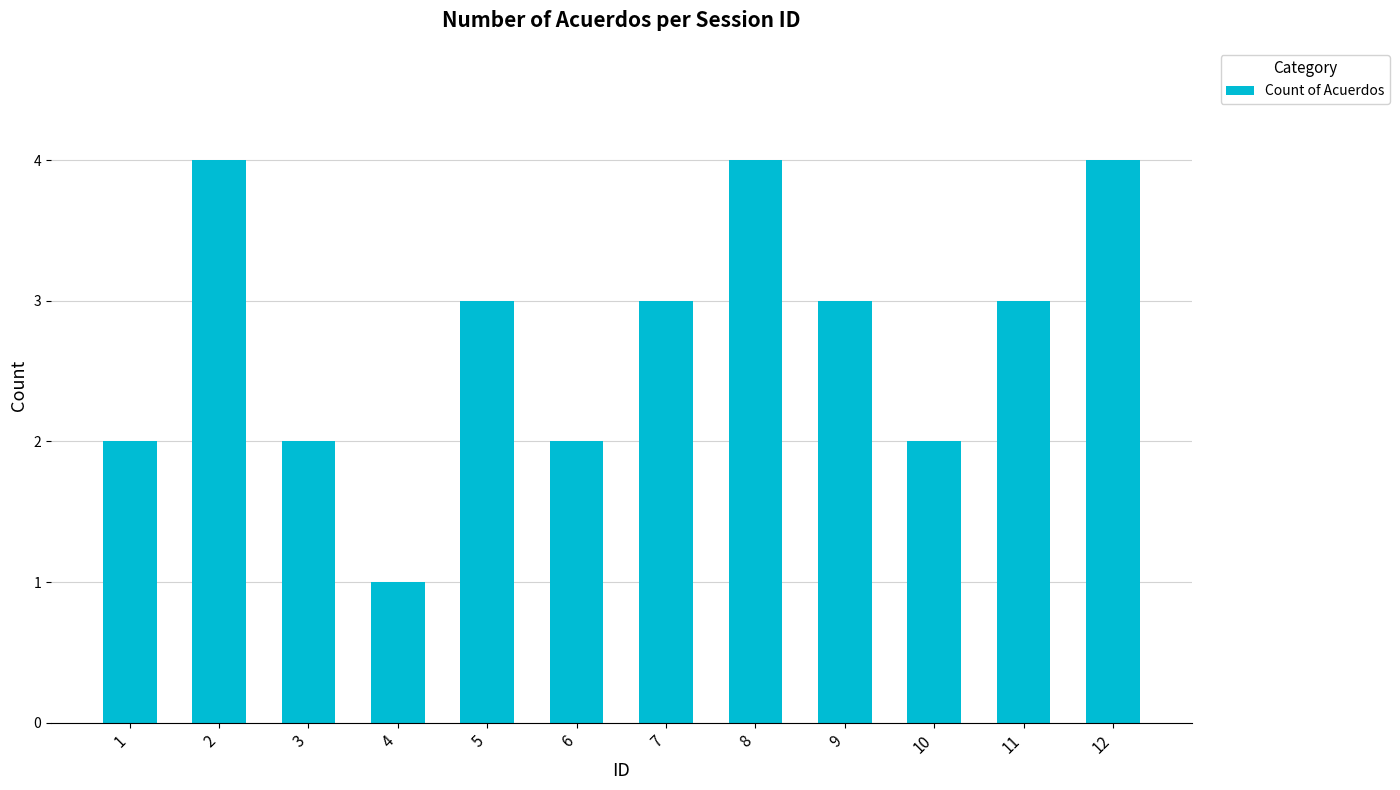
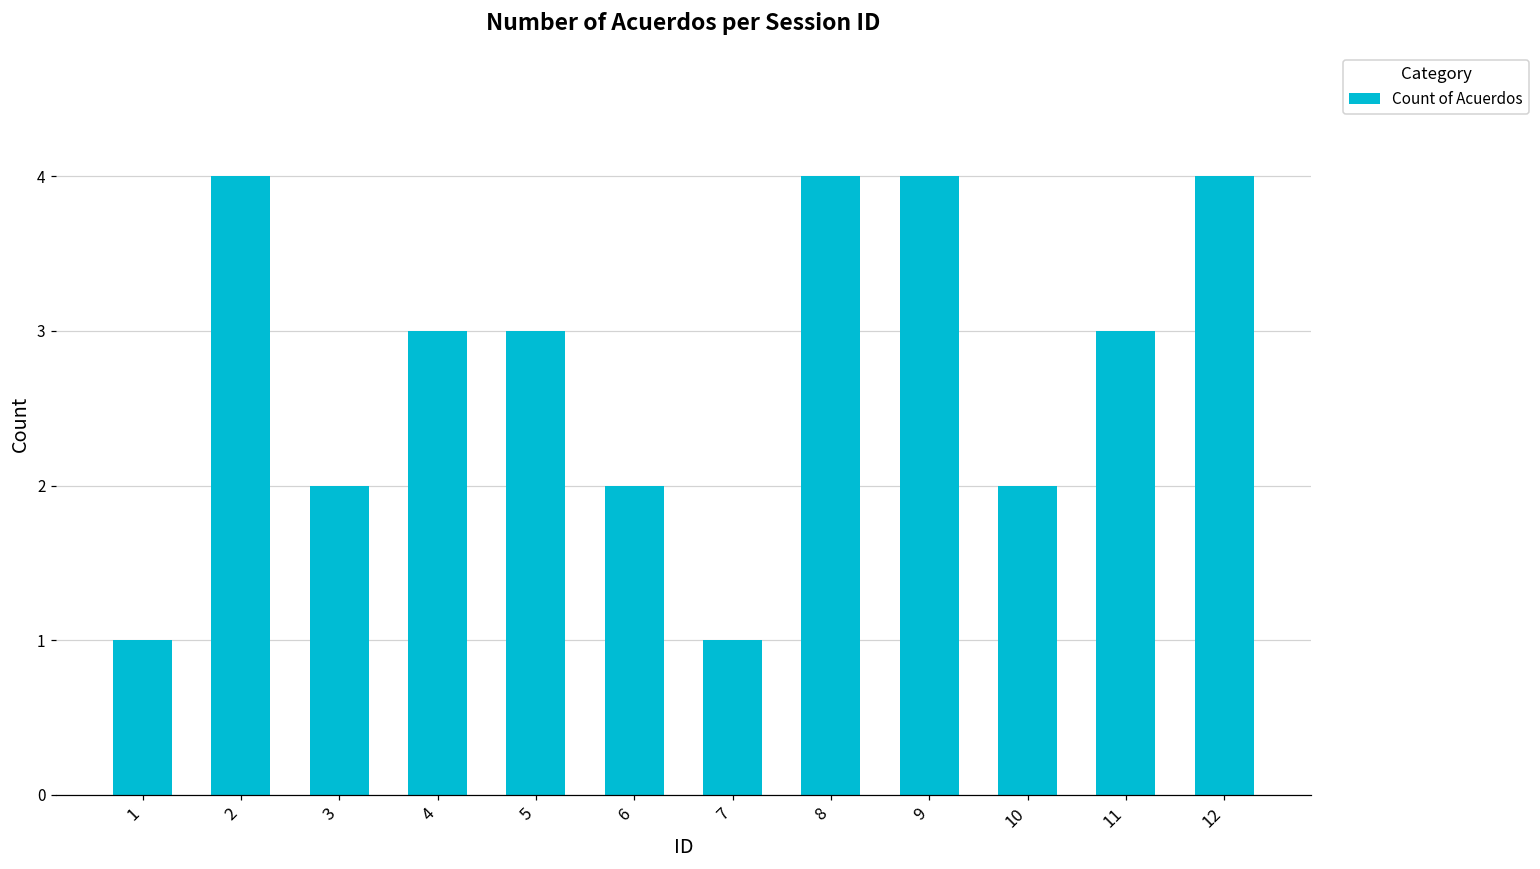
1: 2 -> 1
4: 1 -> 3
7: 3 -> 1
9: 3 -> 4
